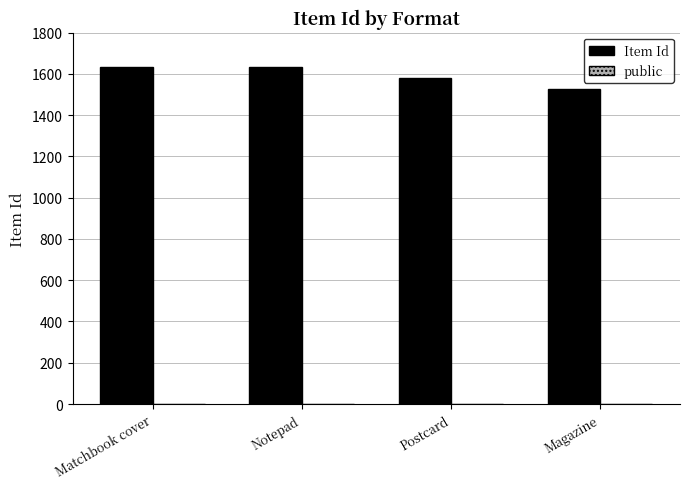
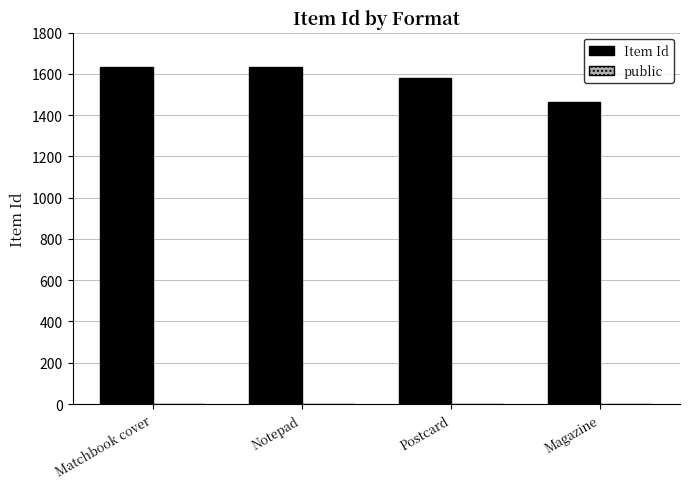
Item Id, Magazine: 1530 -> 1470
